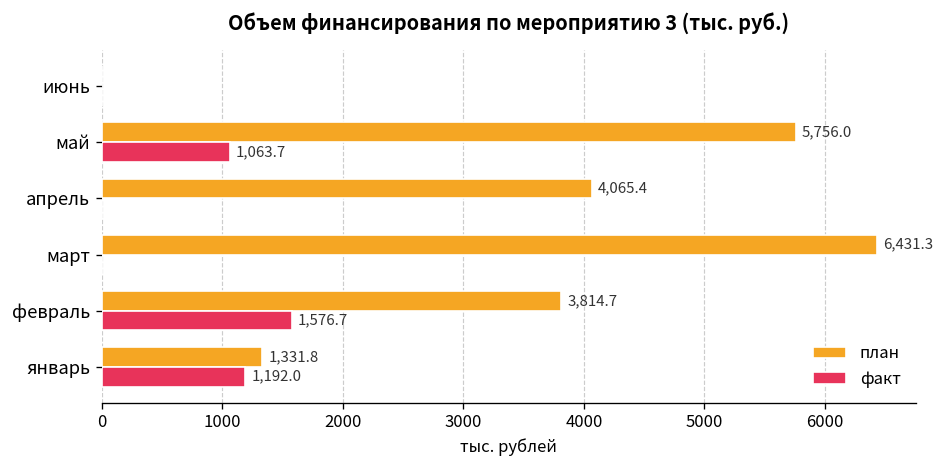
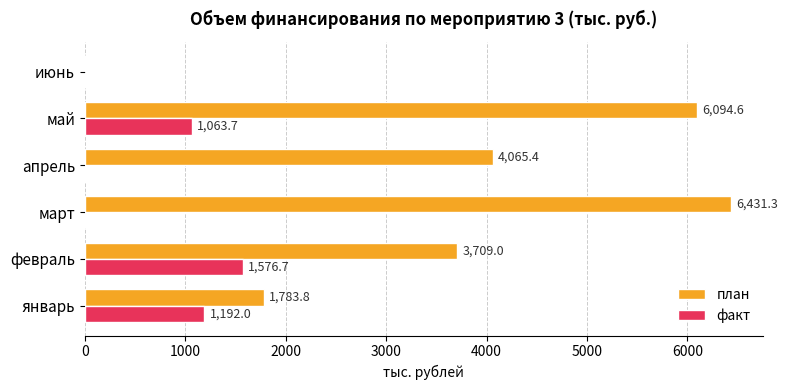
план, май: 5,756.0 -> 6,094.6
план, февраль: 3,814.7 -> 3,709.0
план, январь: 1,331.8 -> 1,783.8
